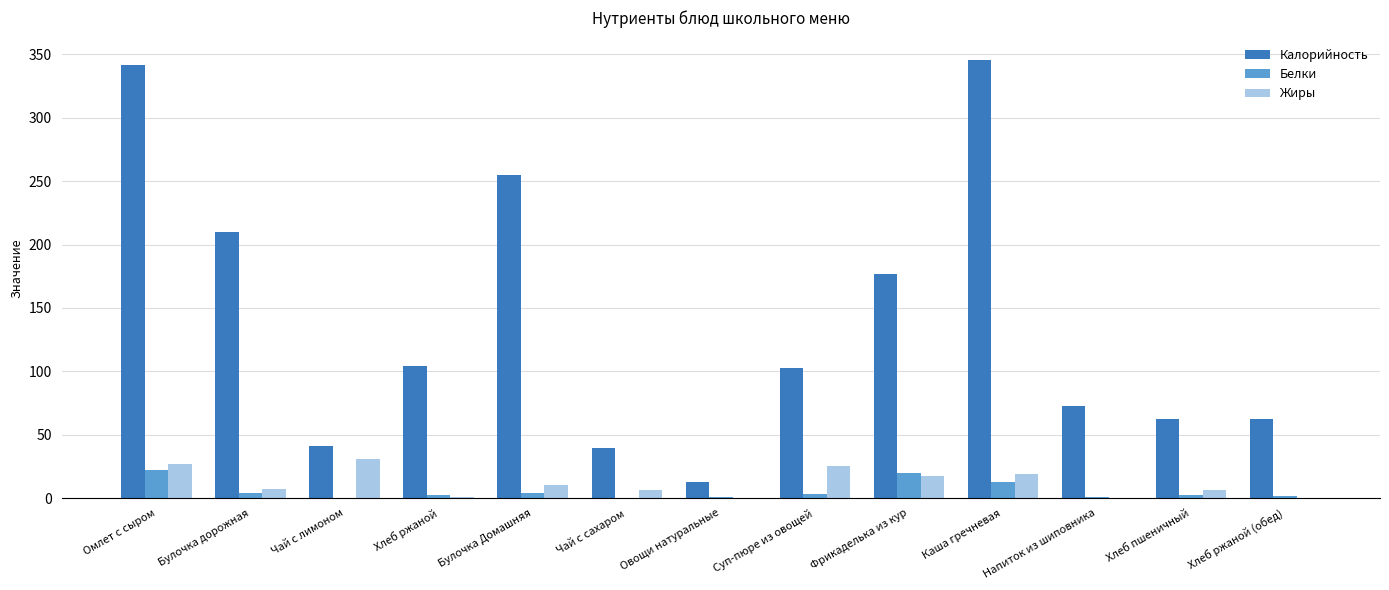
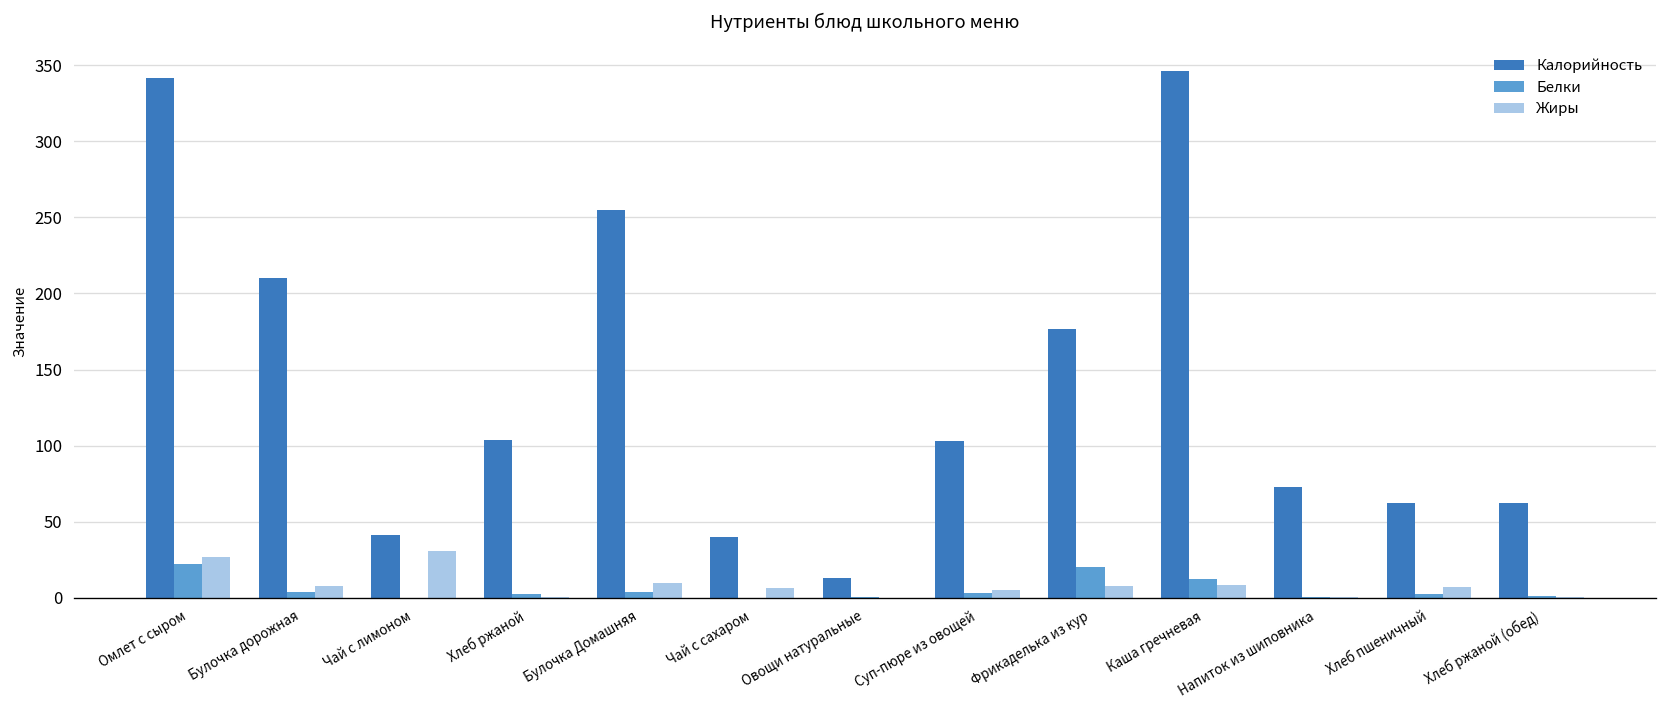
Жиры, Суп-пюре из овощей: 25 -> 5
Жиры, Фрикаделька из кур: 17 -> 7
Жиры, Каша гречневая: 19 -> 8
